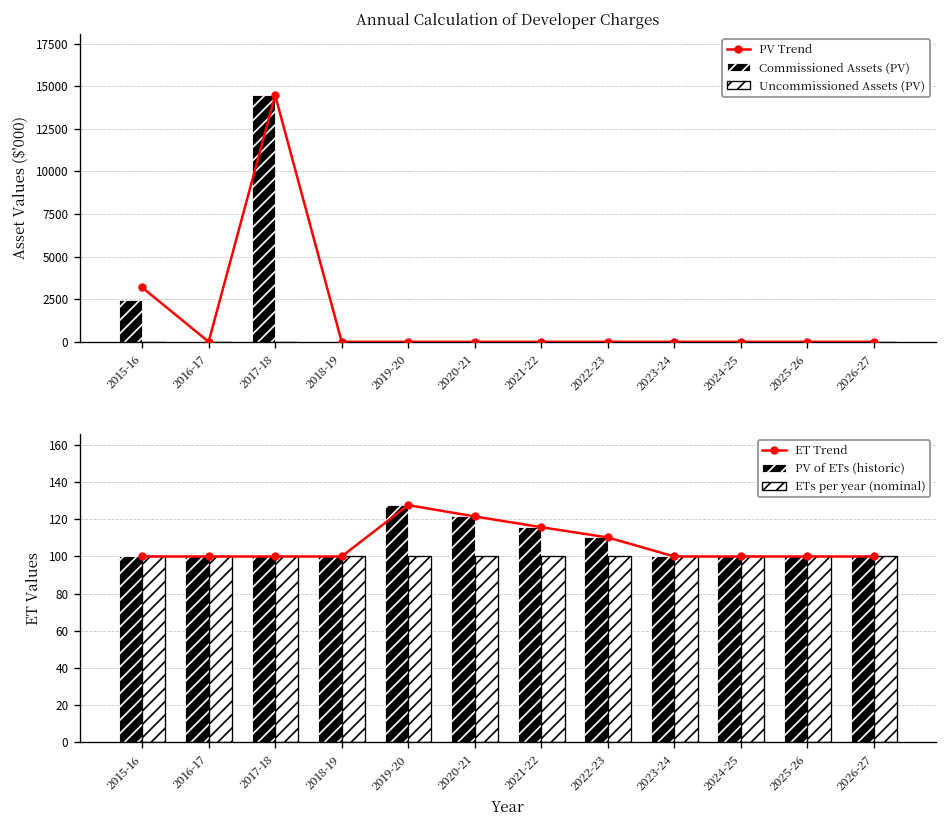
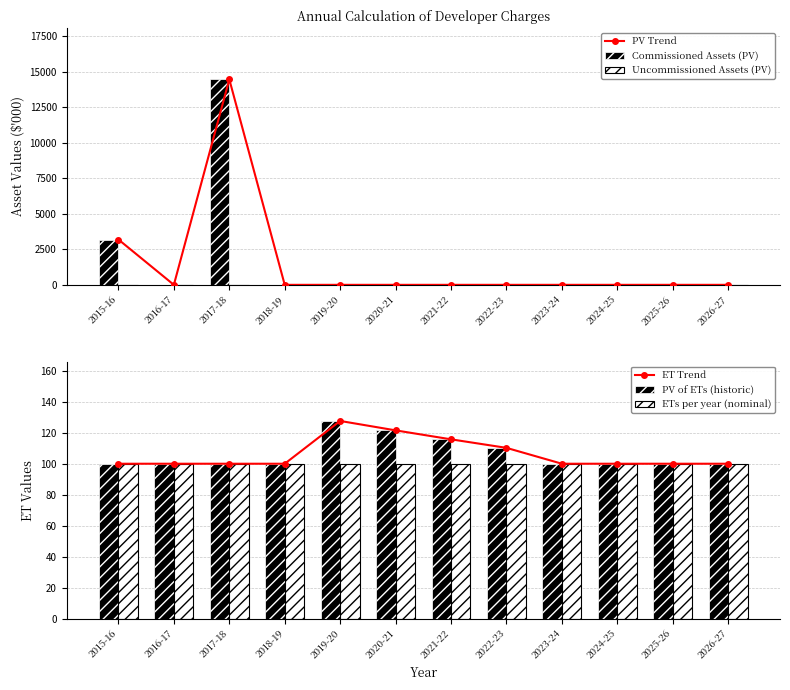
Annual Calculation of Developer Charges, Commissioned Assets (PV), 2015-16: 2400 -> 3200
